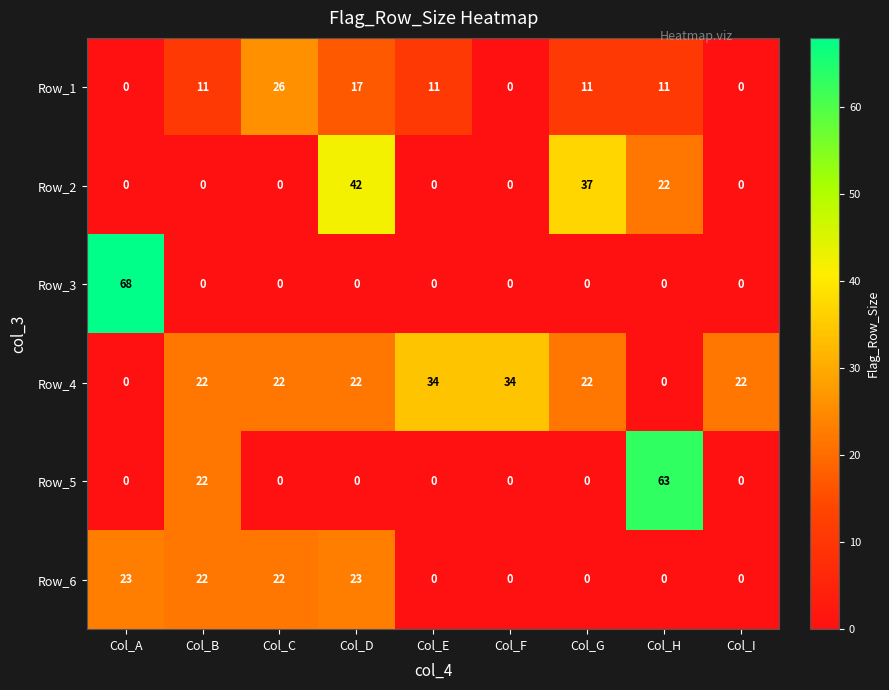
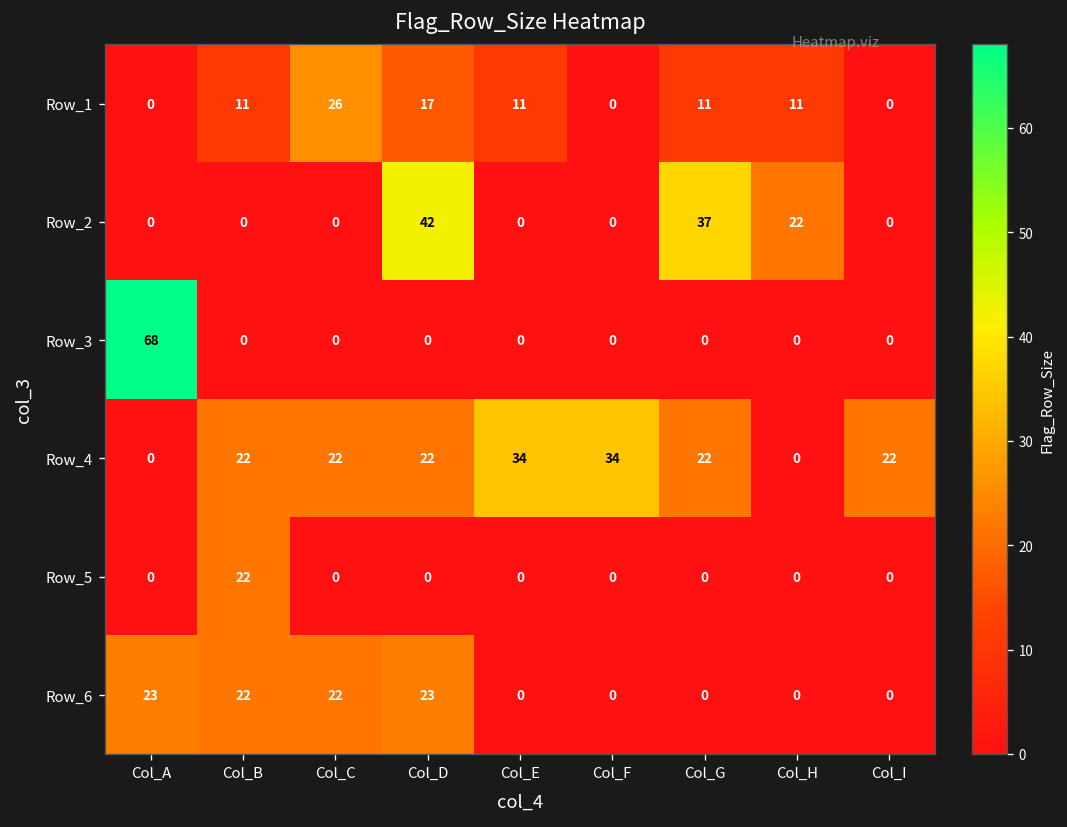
Row_5, Col_H: 63 -> 0
